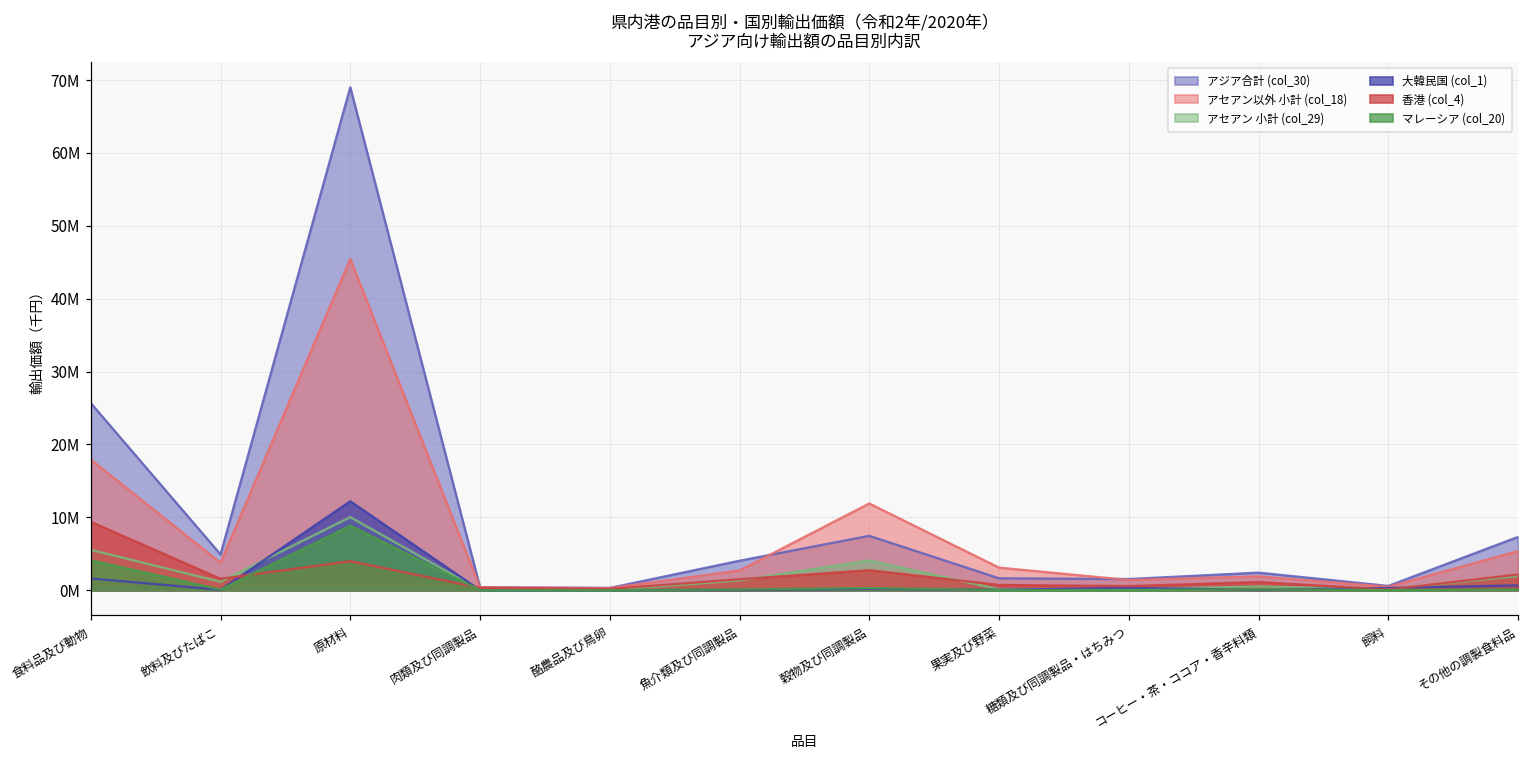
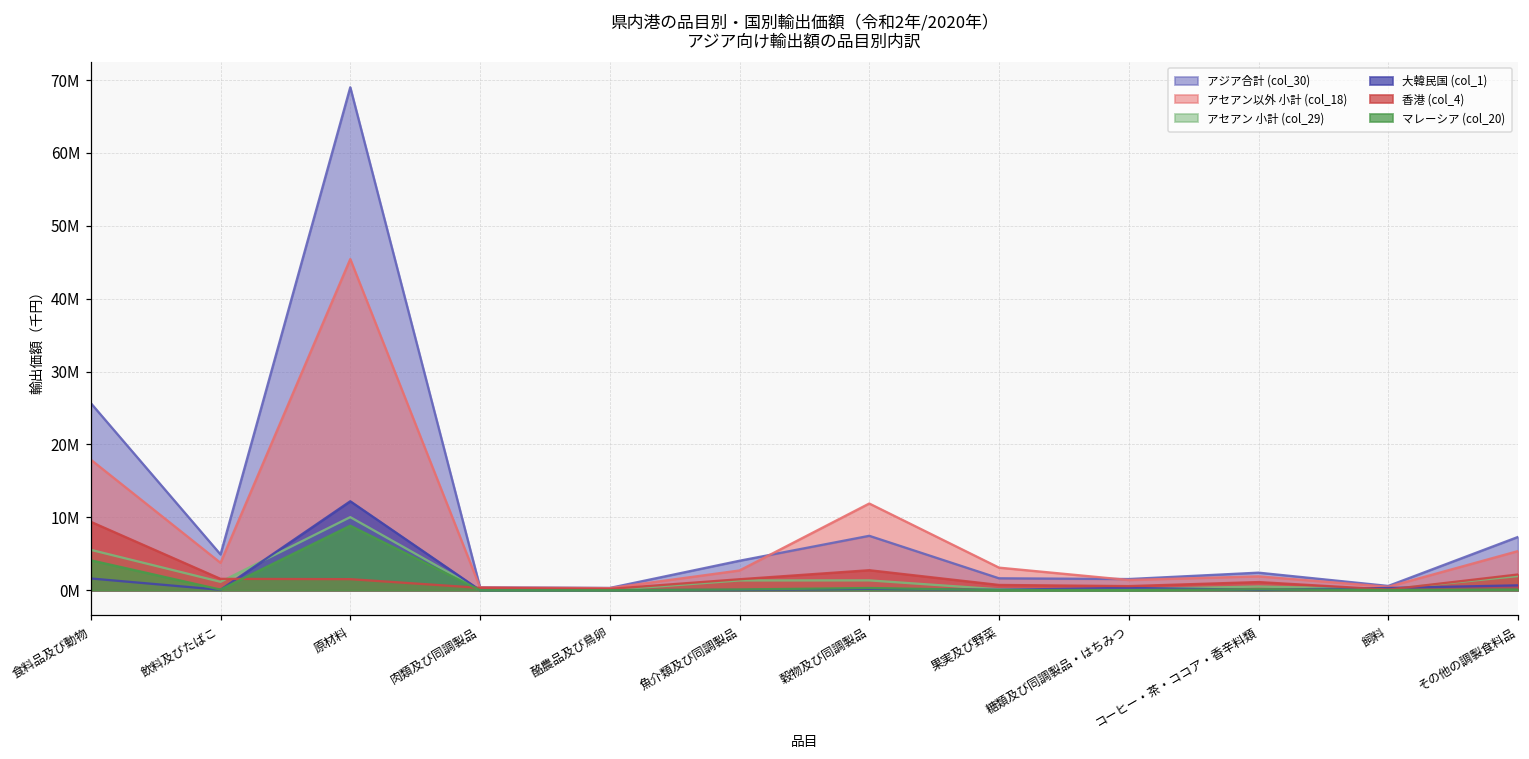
香港 (col_4), 原材料: 4000000 -> 2000000
アセアン 小計 (col_29), 穀物及び同調製品: 4000000 -> 1000000
